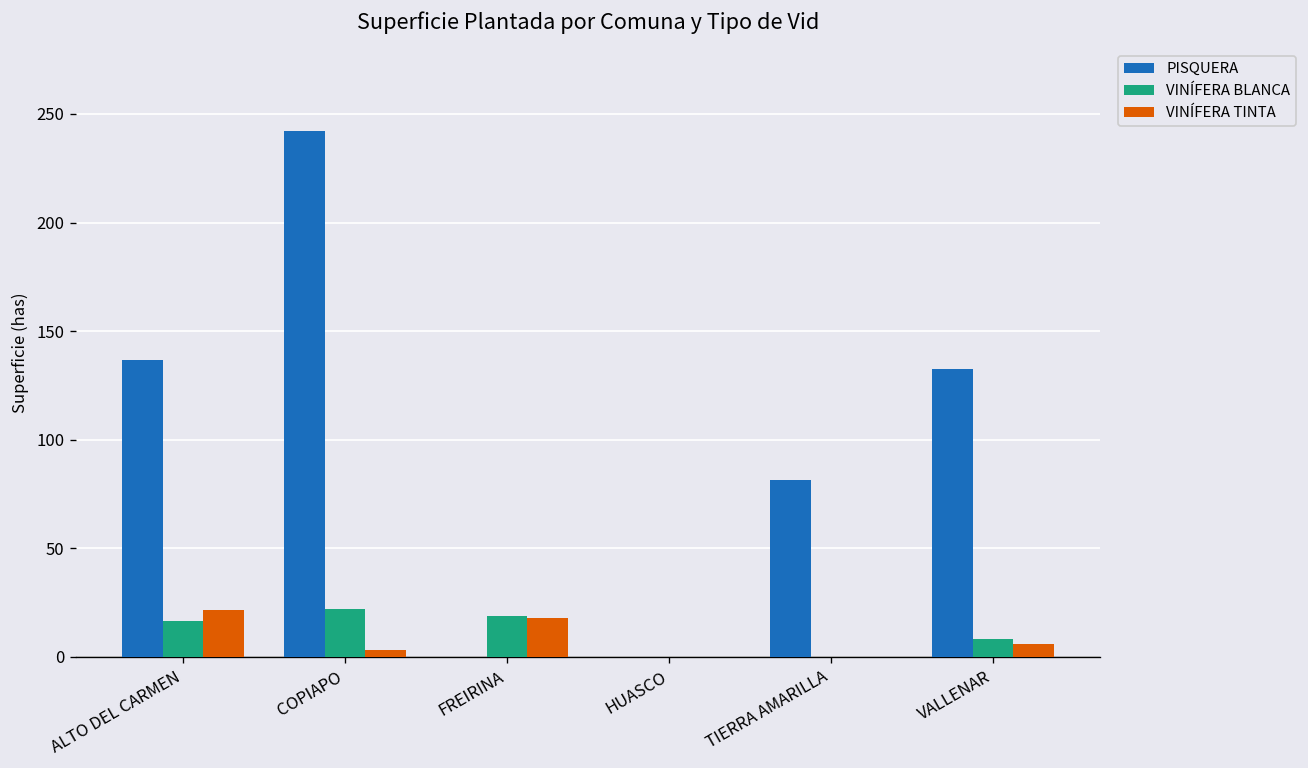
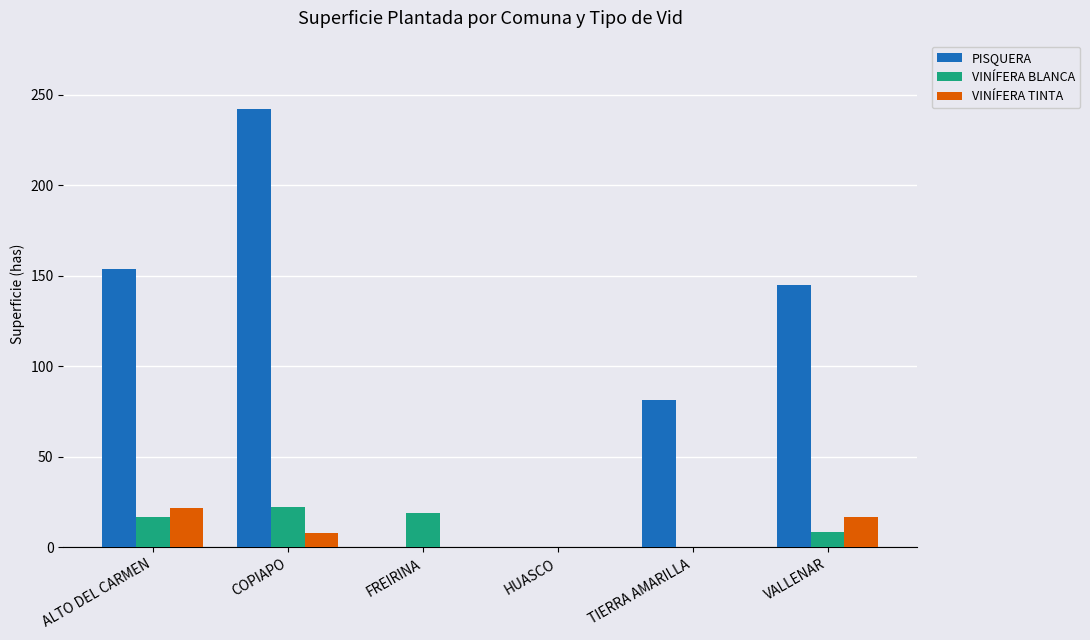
PISQUERA, ALTO DEL CARMEN: 137 -> 154
VINÍFERA TINTA, COPIAPO: 3 -> 8
VINÍFERA TINTA, FREIRINA: 18 -> 0
PISQUERA, VALLENAR: 133 -> 145
VINÍFERA TINTA, VALLENAR: 6 -> 17
